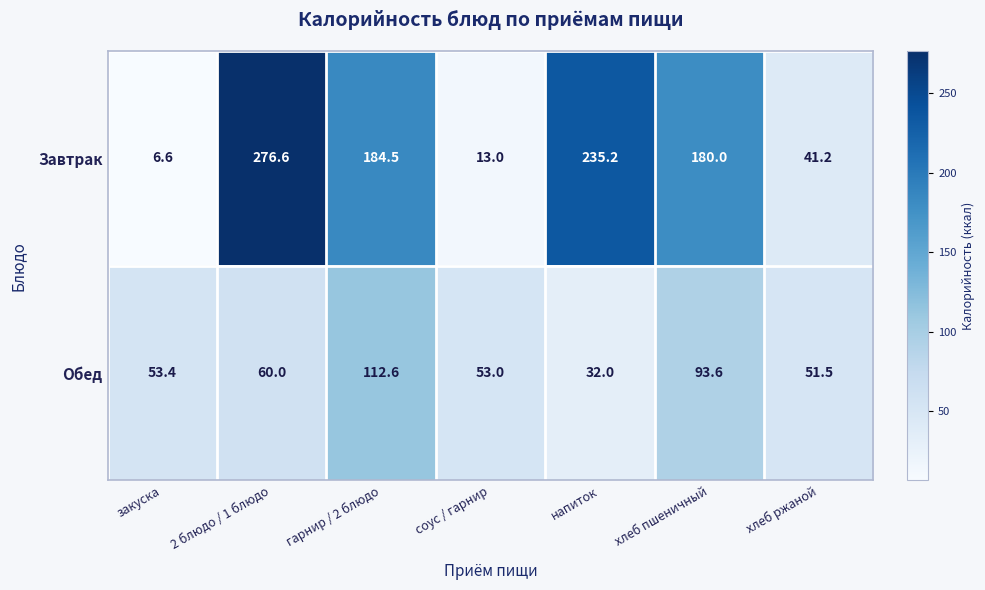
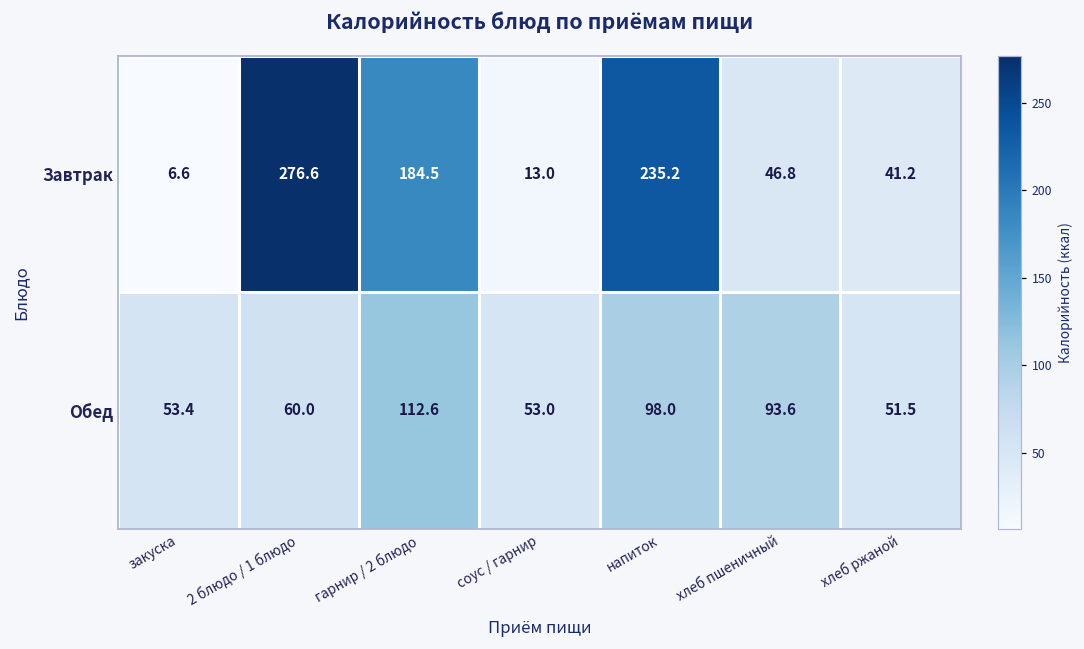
Завтрак, хлеб пшеничный: 180.0 -> 46.8
Обед, напиток: 32.0 -> 98.0
